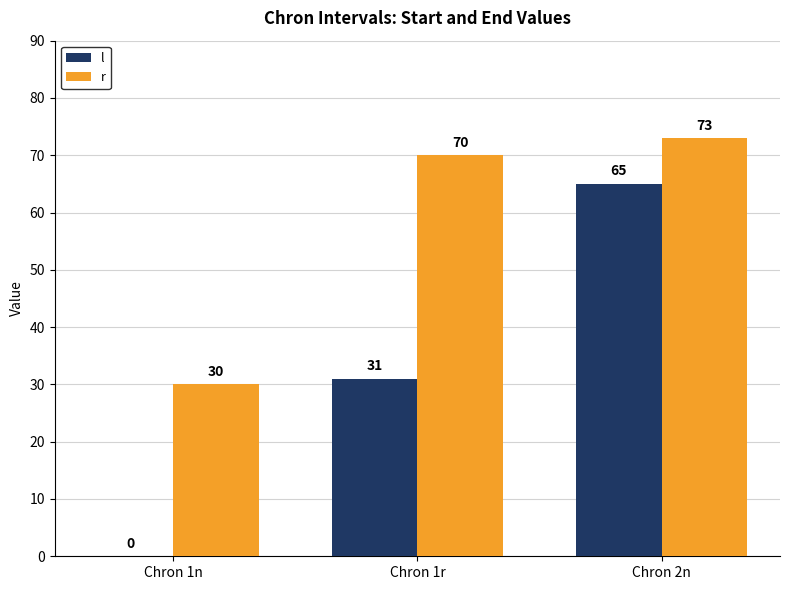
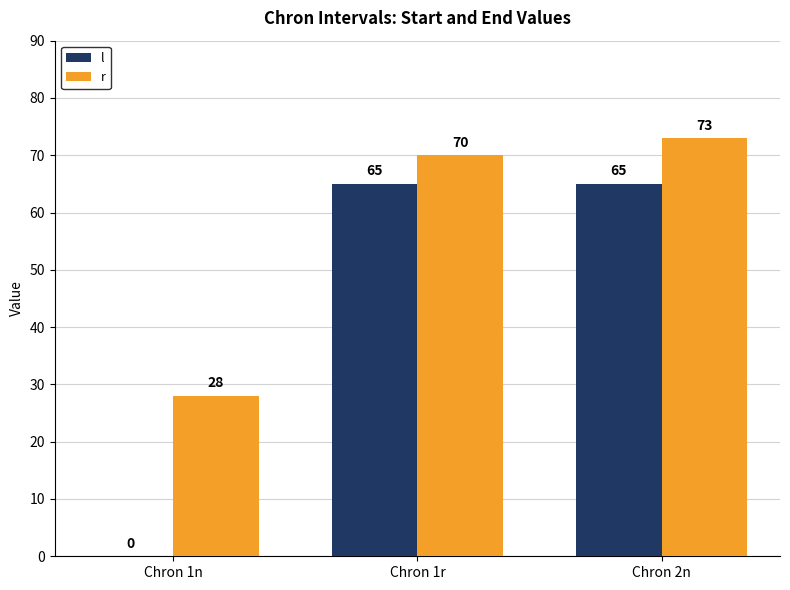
r, Chron 1n: 30 -> 28
l, Chron 1r: 31 -> 65
